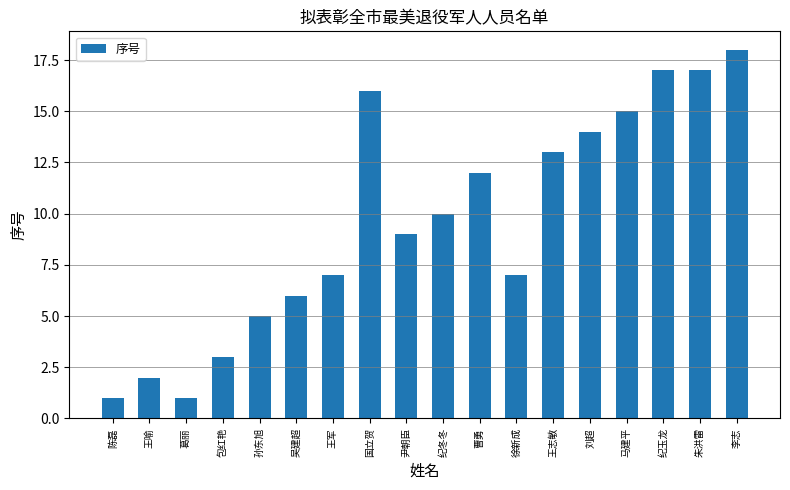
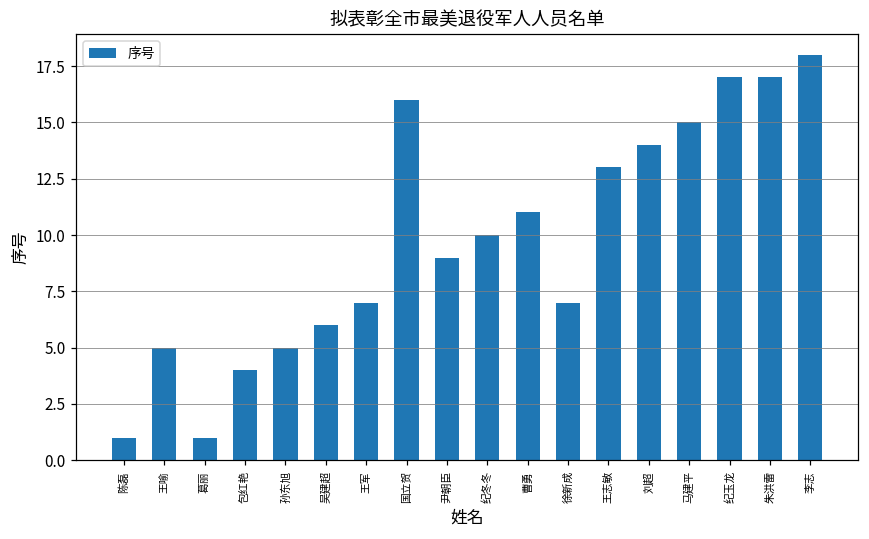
王喻: 2 -> 5
包红艳: 3 -> 4
曹勇: 12 -> 11
